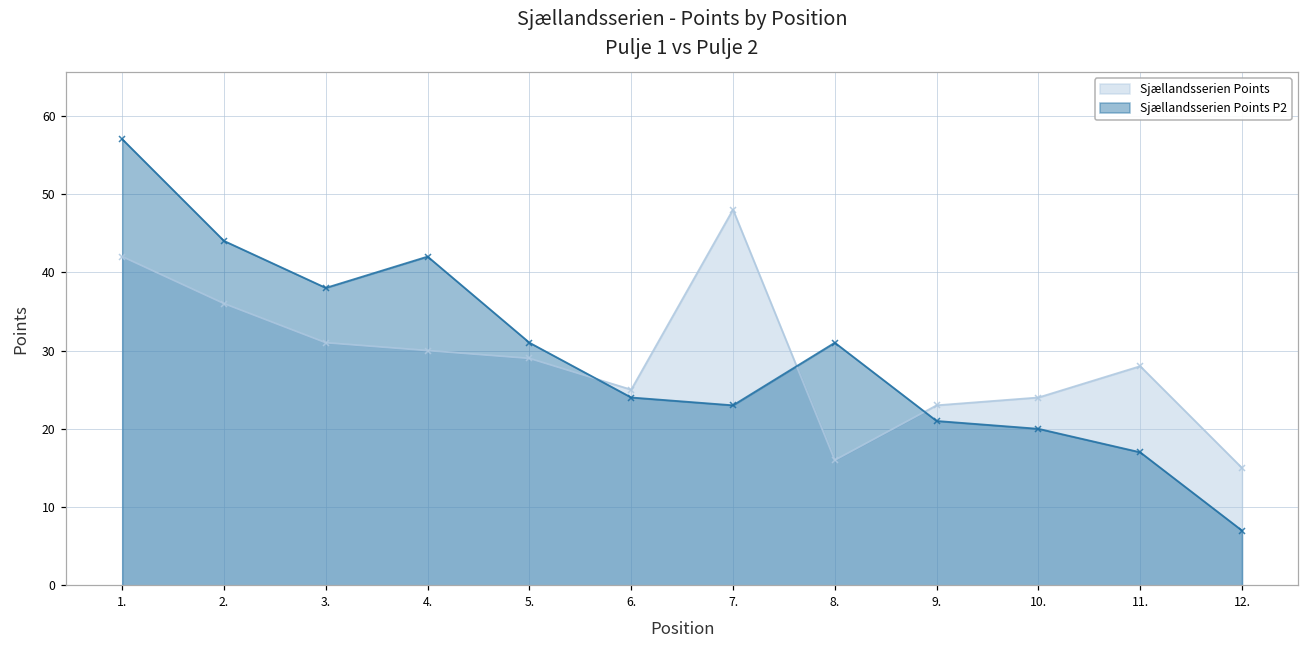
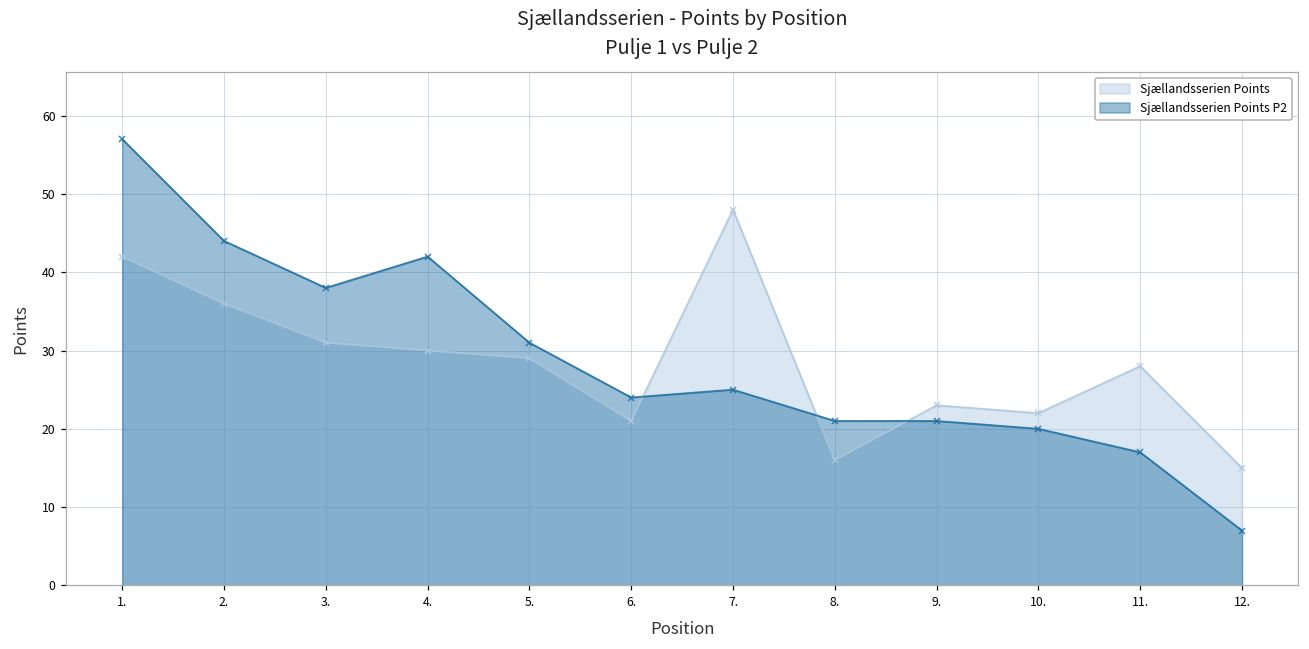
Sjællandsserien Points, 6.: 25 -> 21
Sjællandsserien Points P2, 7.: 23 -> 25
Sjællandsserien Points P2, 8.: 31 -> 21
Sjællandsserien Points, 10.: 24 -> 22
